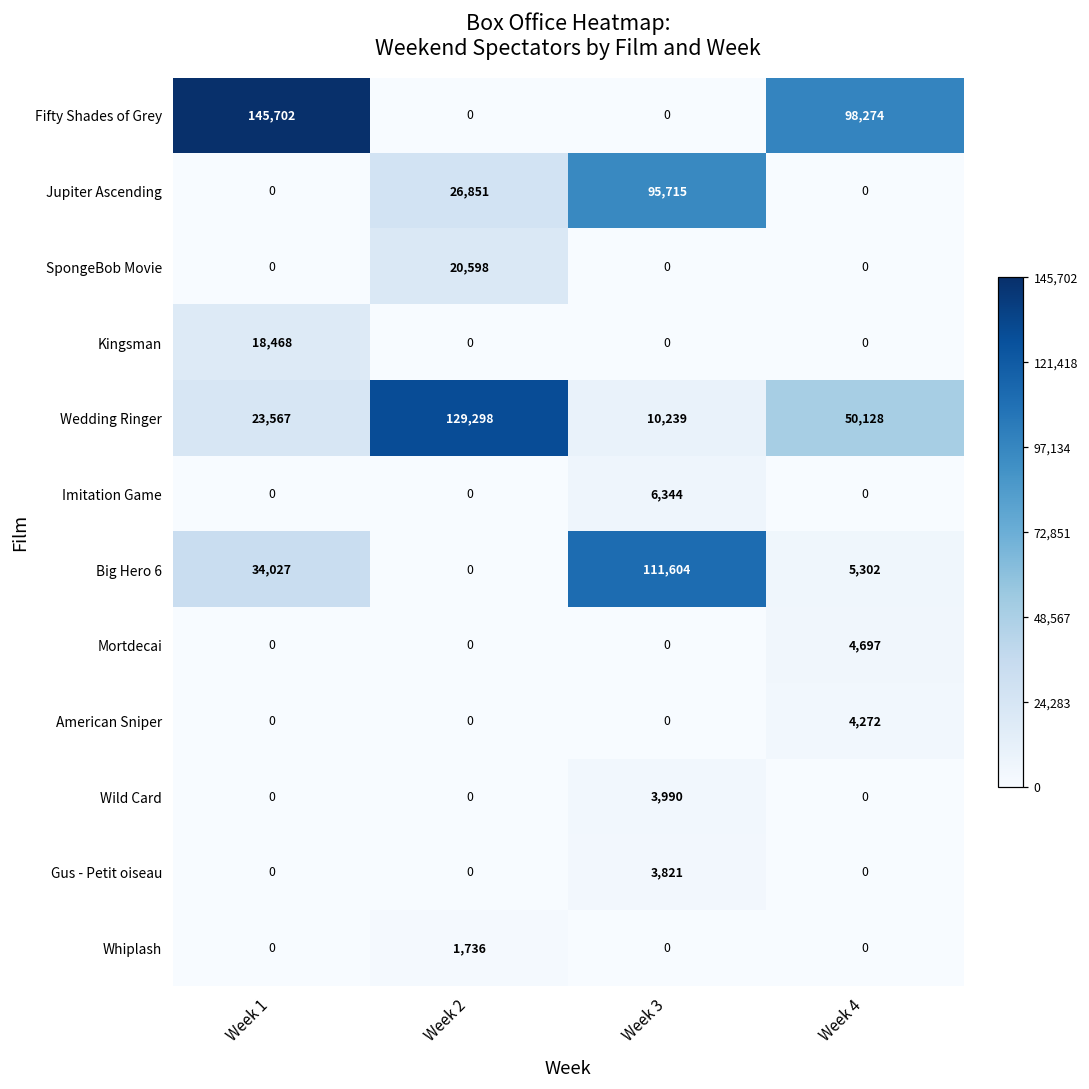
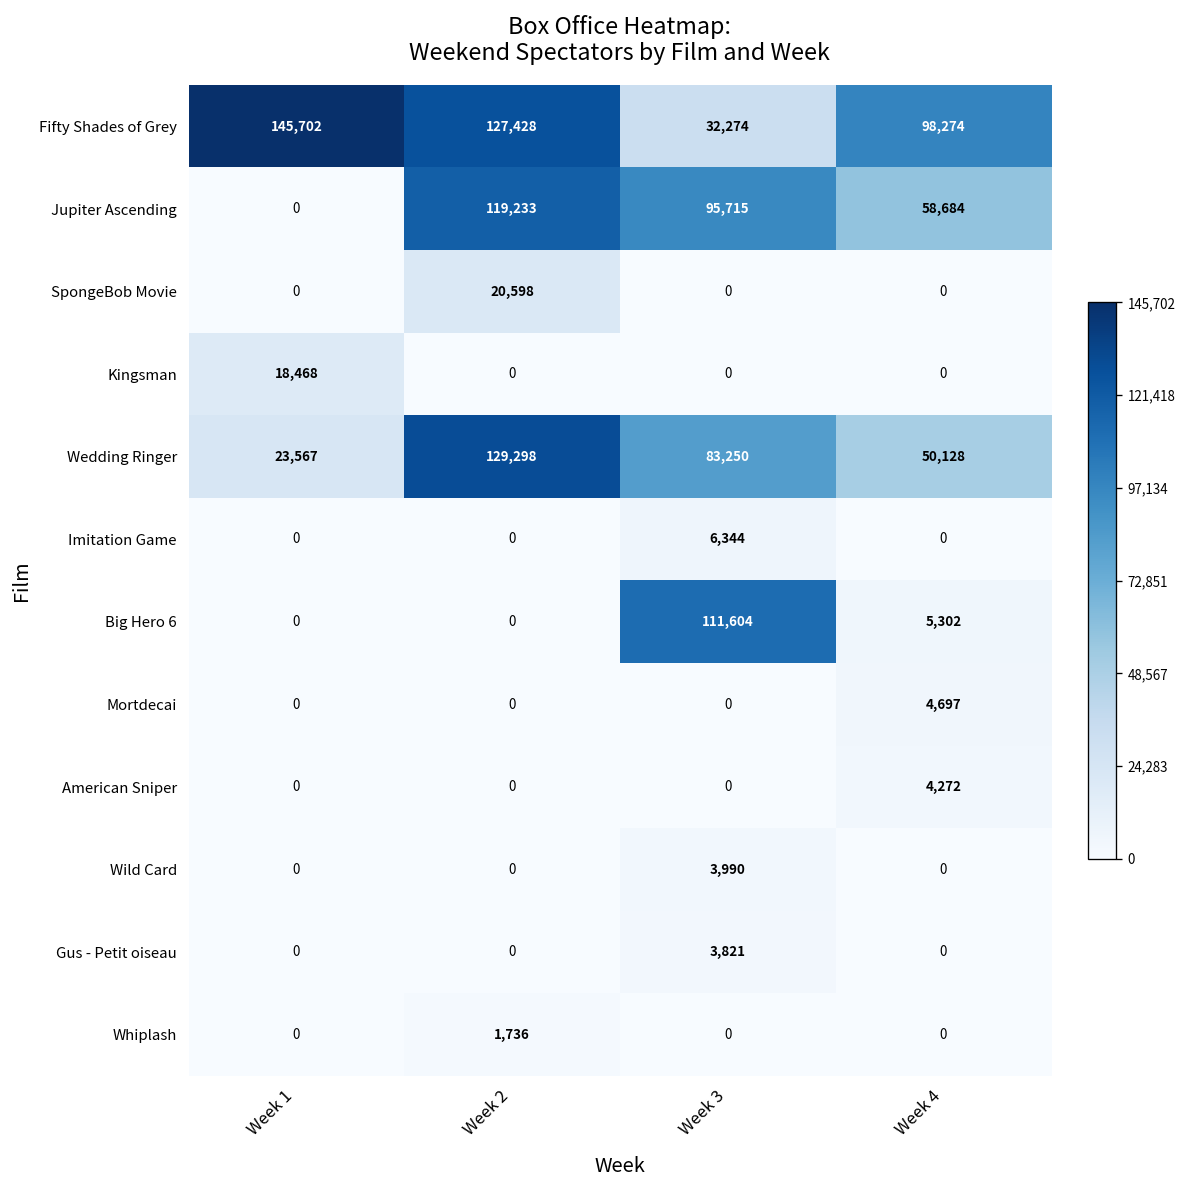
Fifty Shades of Grey, Week 2: 0 -> 127,428
Fifty Shades of Grey, Week 3: 0 -> 32,274
Jupiter Ascending, Week 2: 26,851 -> 119,233
Jupiter Ascending, Week 4: 0 -> 58,684
Wedding Ringer, Week 3: 10,239 -> 83,250
Big Hero 6, Week 1: 34,027 -> 0
